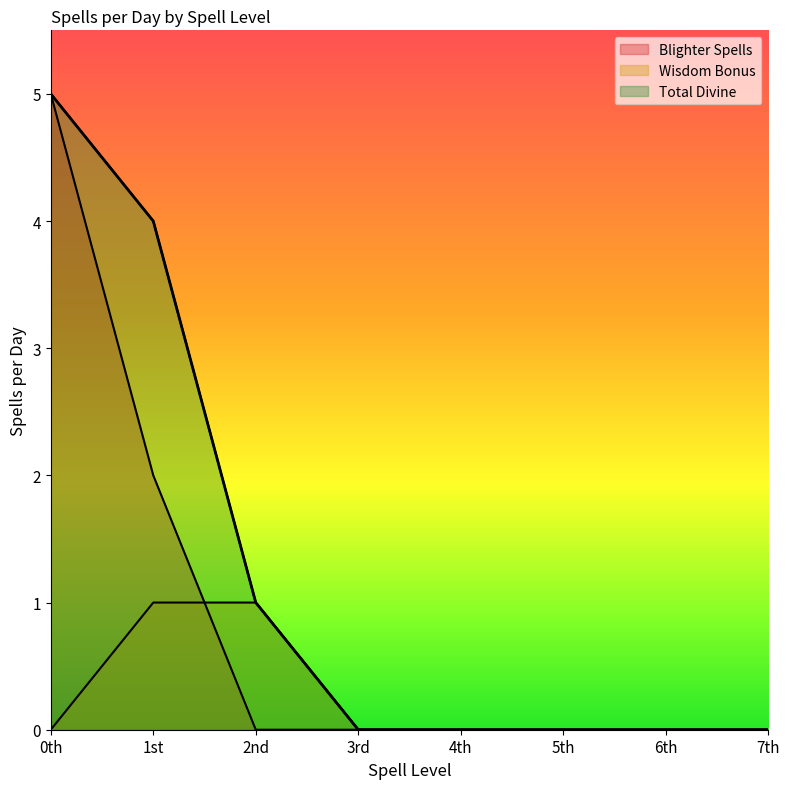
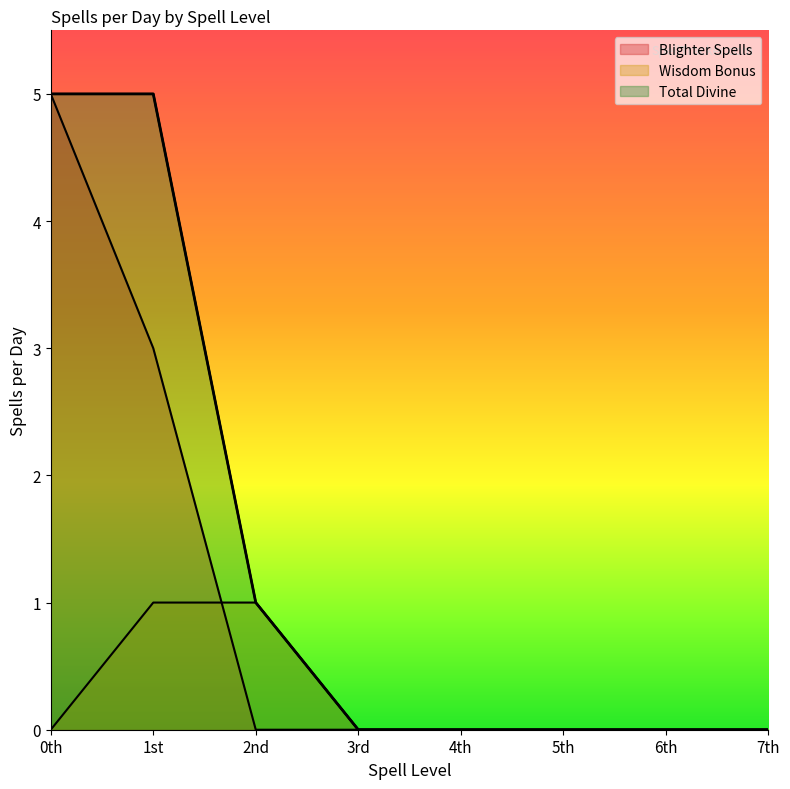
Blighter Spells, 1st: 2 -> 3
Total Divine, 1st: 4 -> 5
